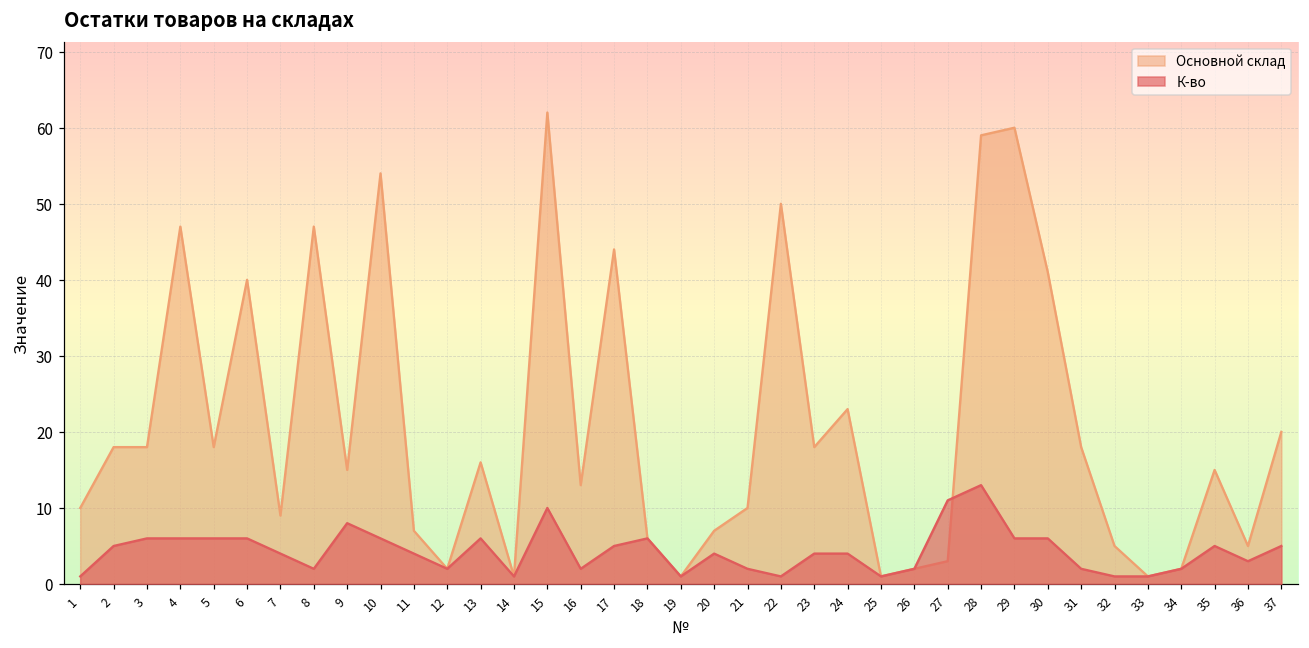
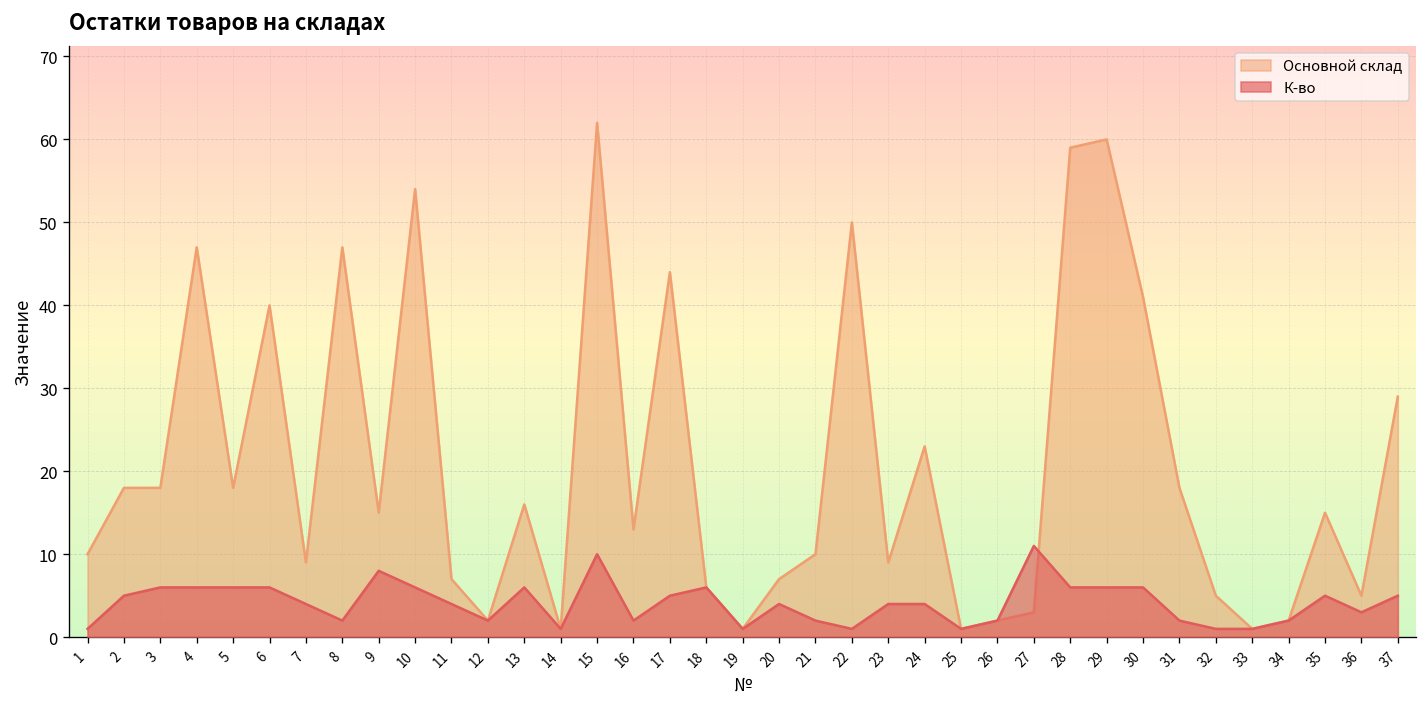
Основной склад, 23: 18 -> 9
К-во, 28: 13 -> 6
Основной склад, 37: 20 -> 29
